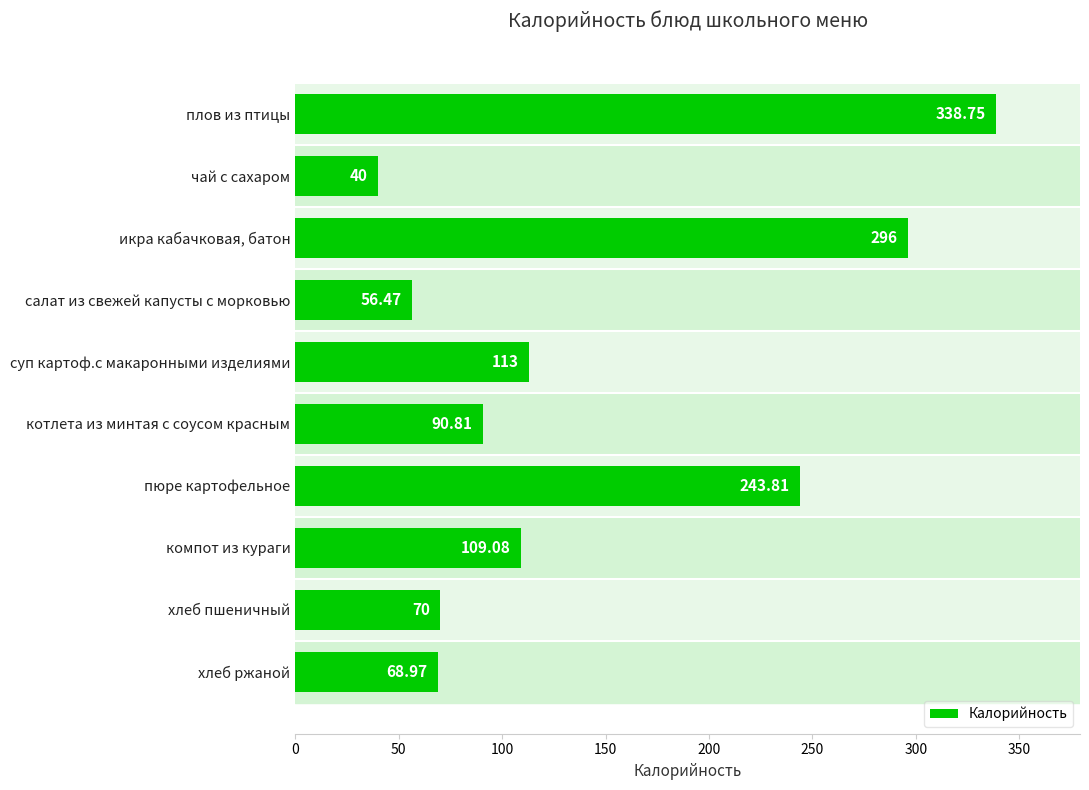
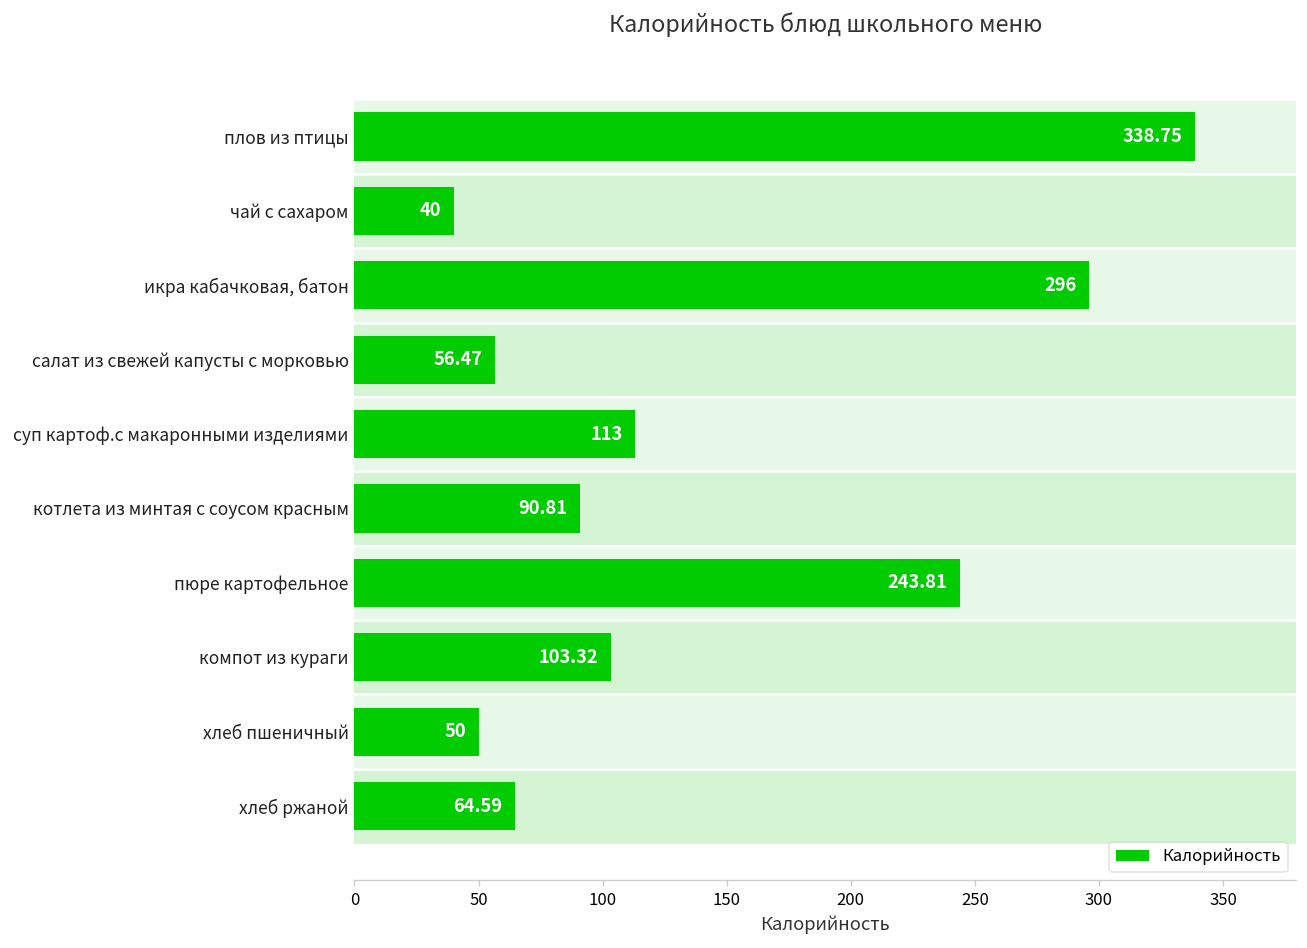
компот из кураги: 109.08 -> 103.32
хлеб пшеничный: 70 -> 50
хлеб ржаной: 68.97 -> 64.59
